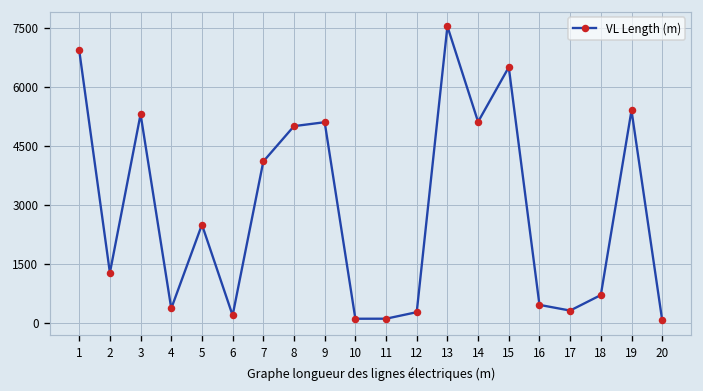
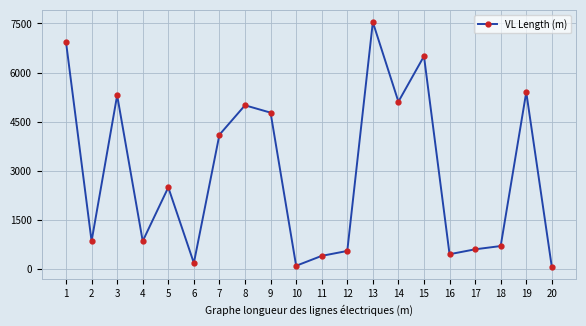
2: 1300 -> 900
4: 400 -> 900
9: 5100 -> 4800
11: 100 -> 400
12: 300 -> 600
17: 300 -> 600
